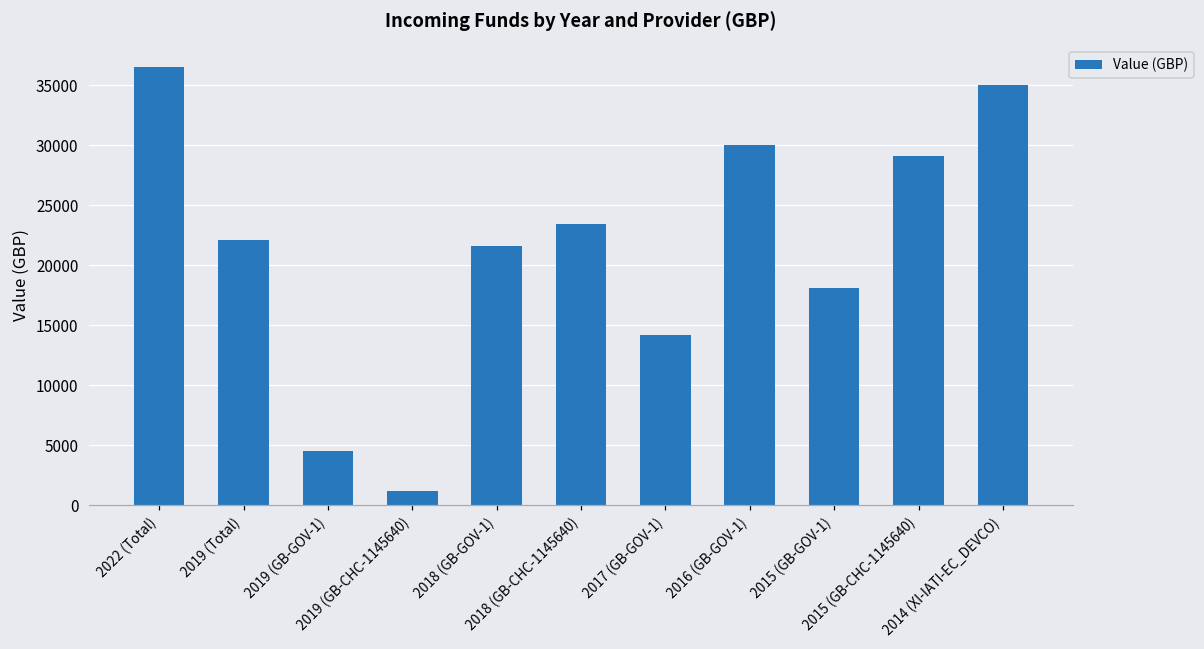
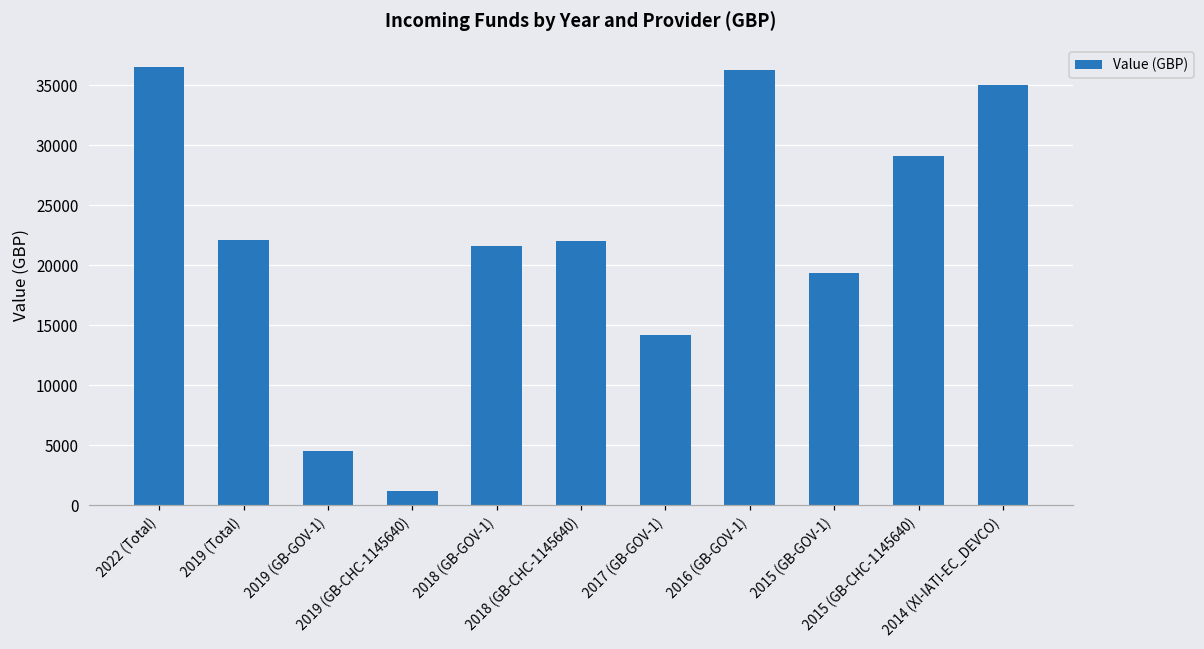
2018 (GB-CHC-1145640): 23400 -> 22000
2016 (GB-GOV-1): 30000 -> 36200
2015 (GB-GOV-1): 18100 -> 19300
